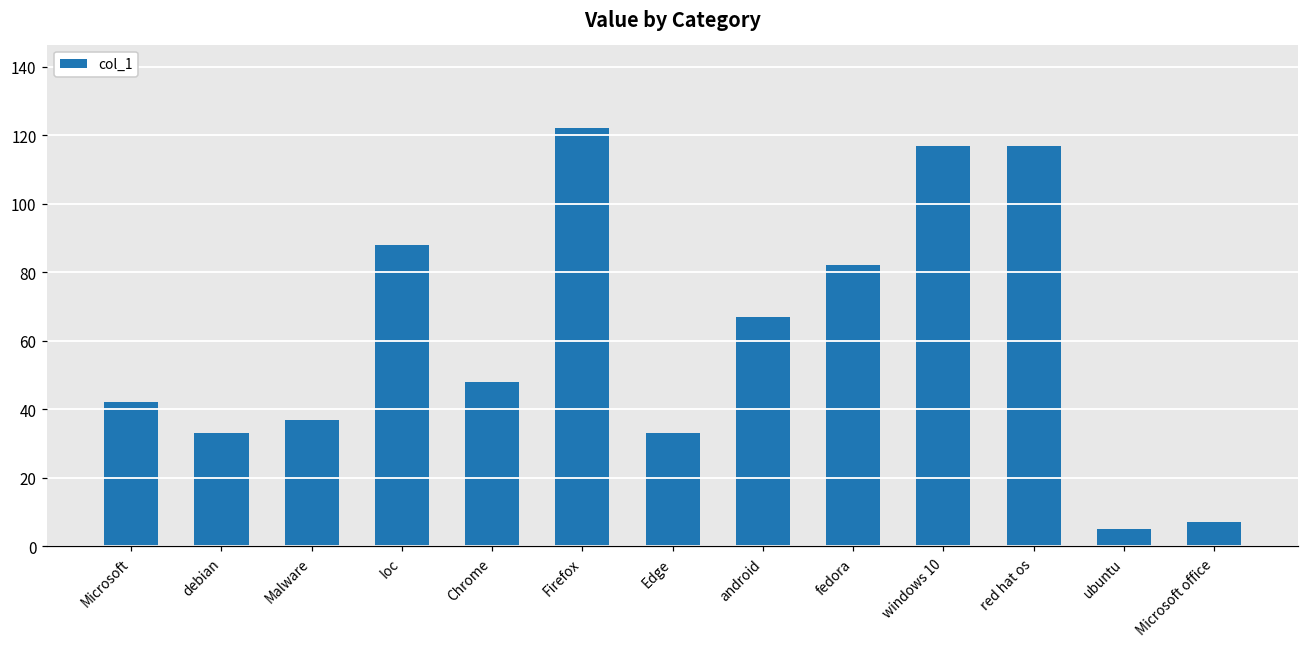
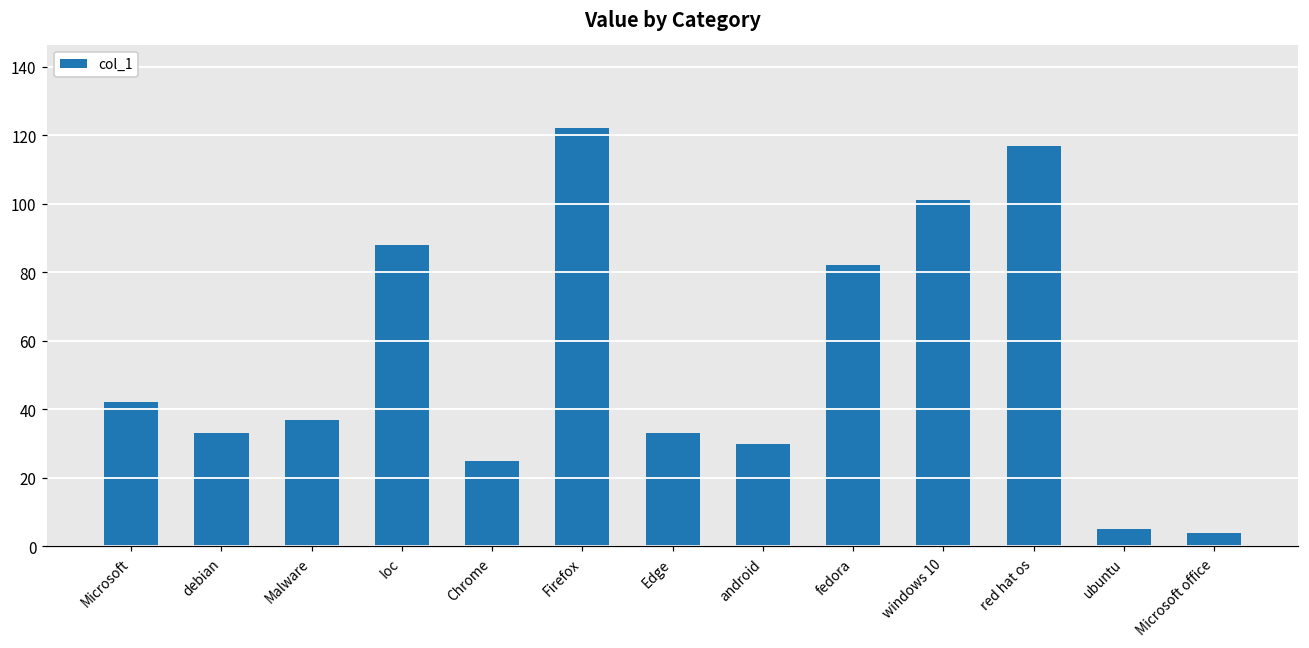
Chrome: 48 -> 25
android: 67 -> 30
windows 10: 117 -> 101
Microsoft office: 7 -> 4
